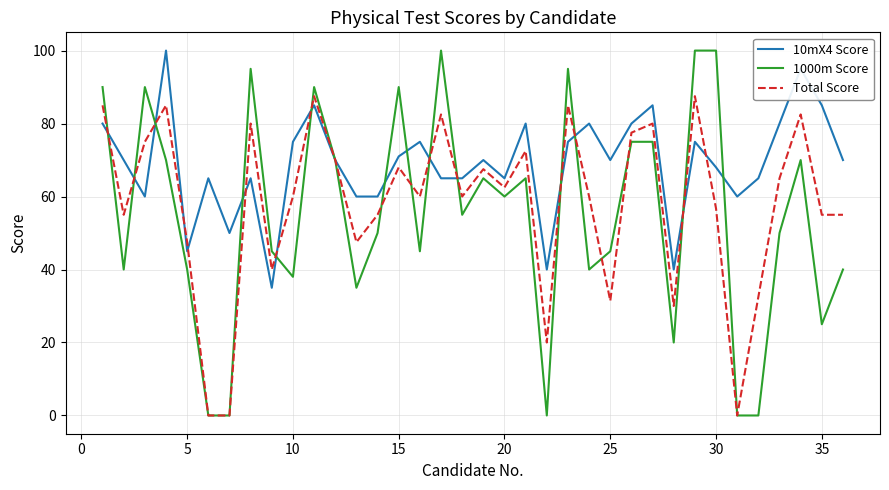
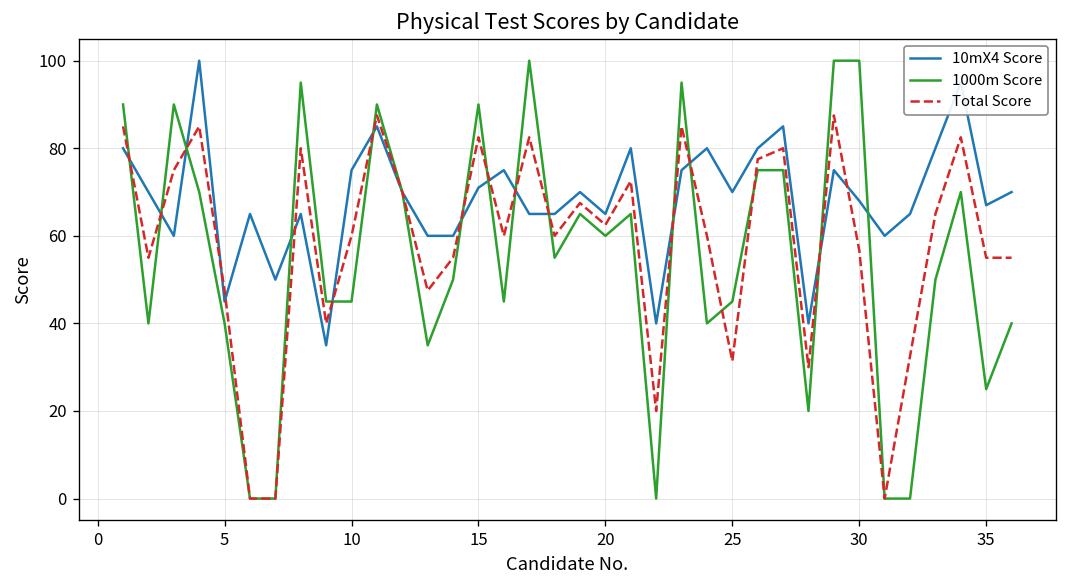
1000m Score, 10: 38 -> 45
Total Score, 15: 68 -> 83
10mX4 Score, 35: 85 -> 67
